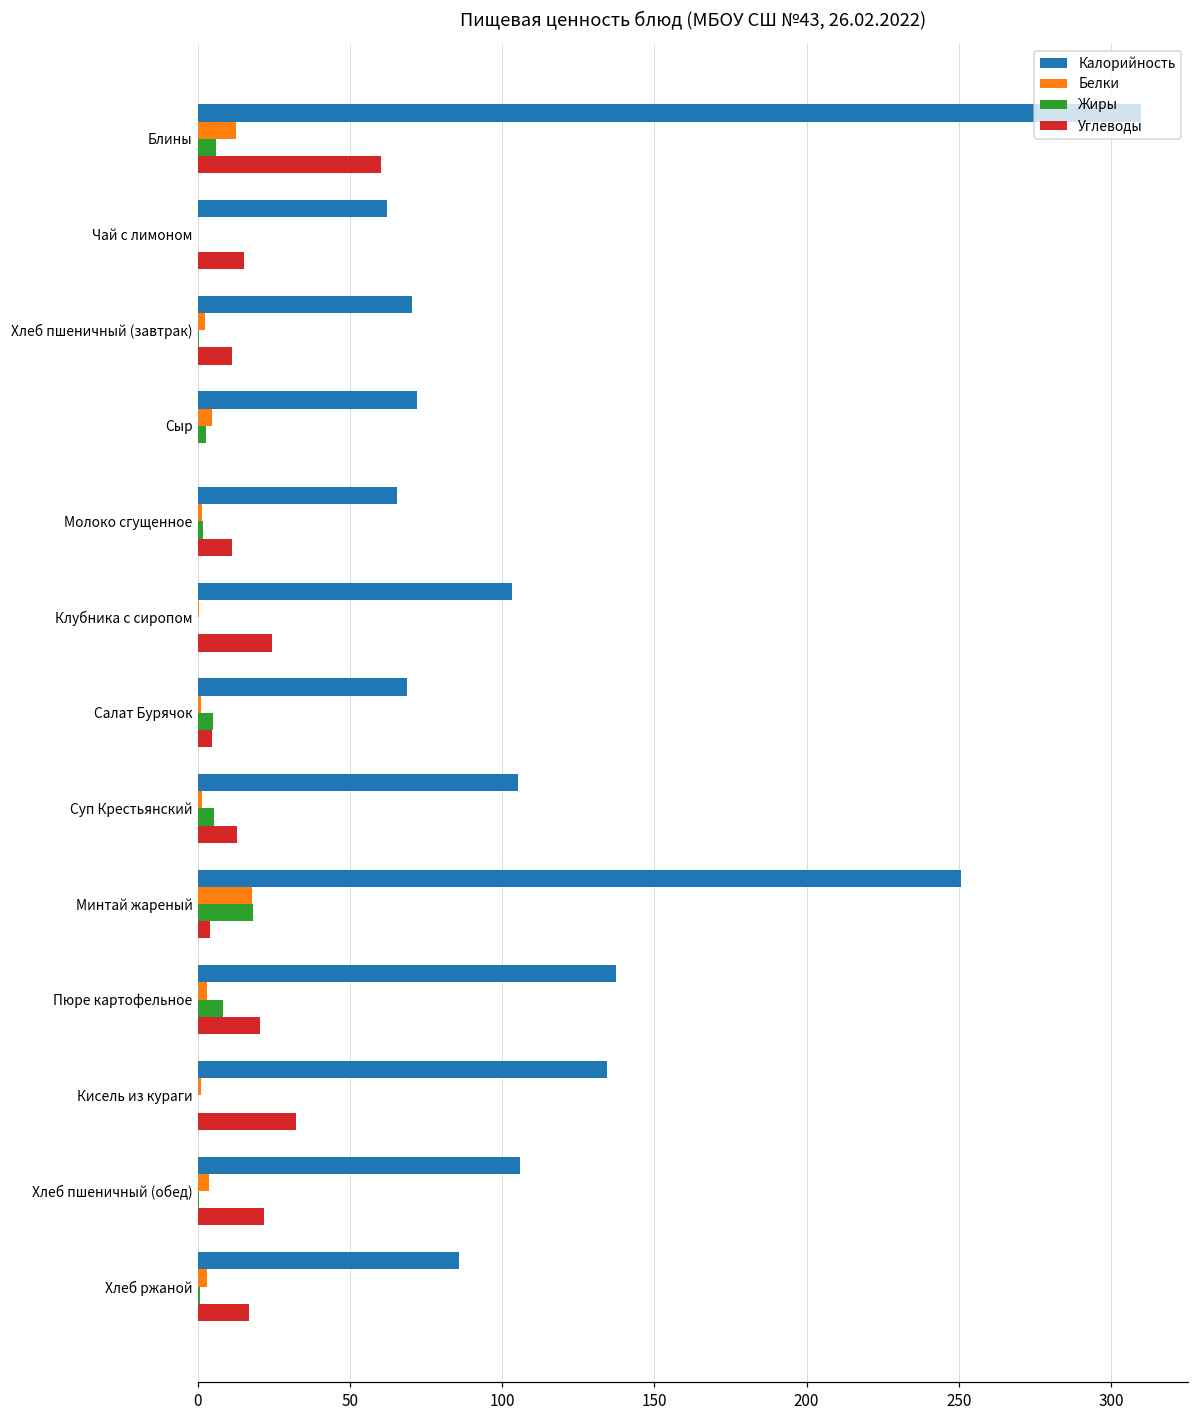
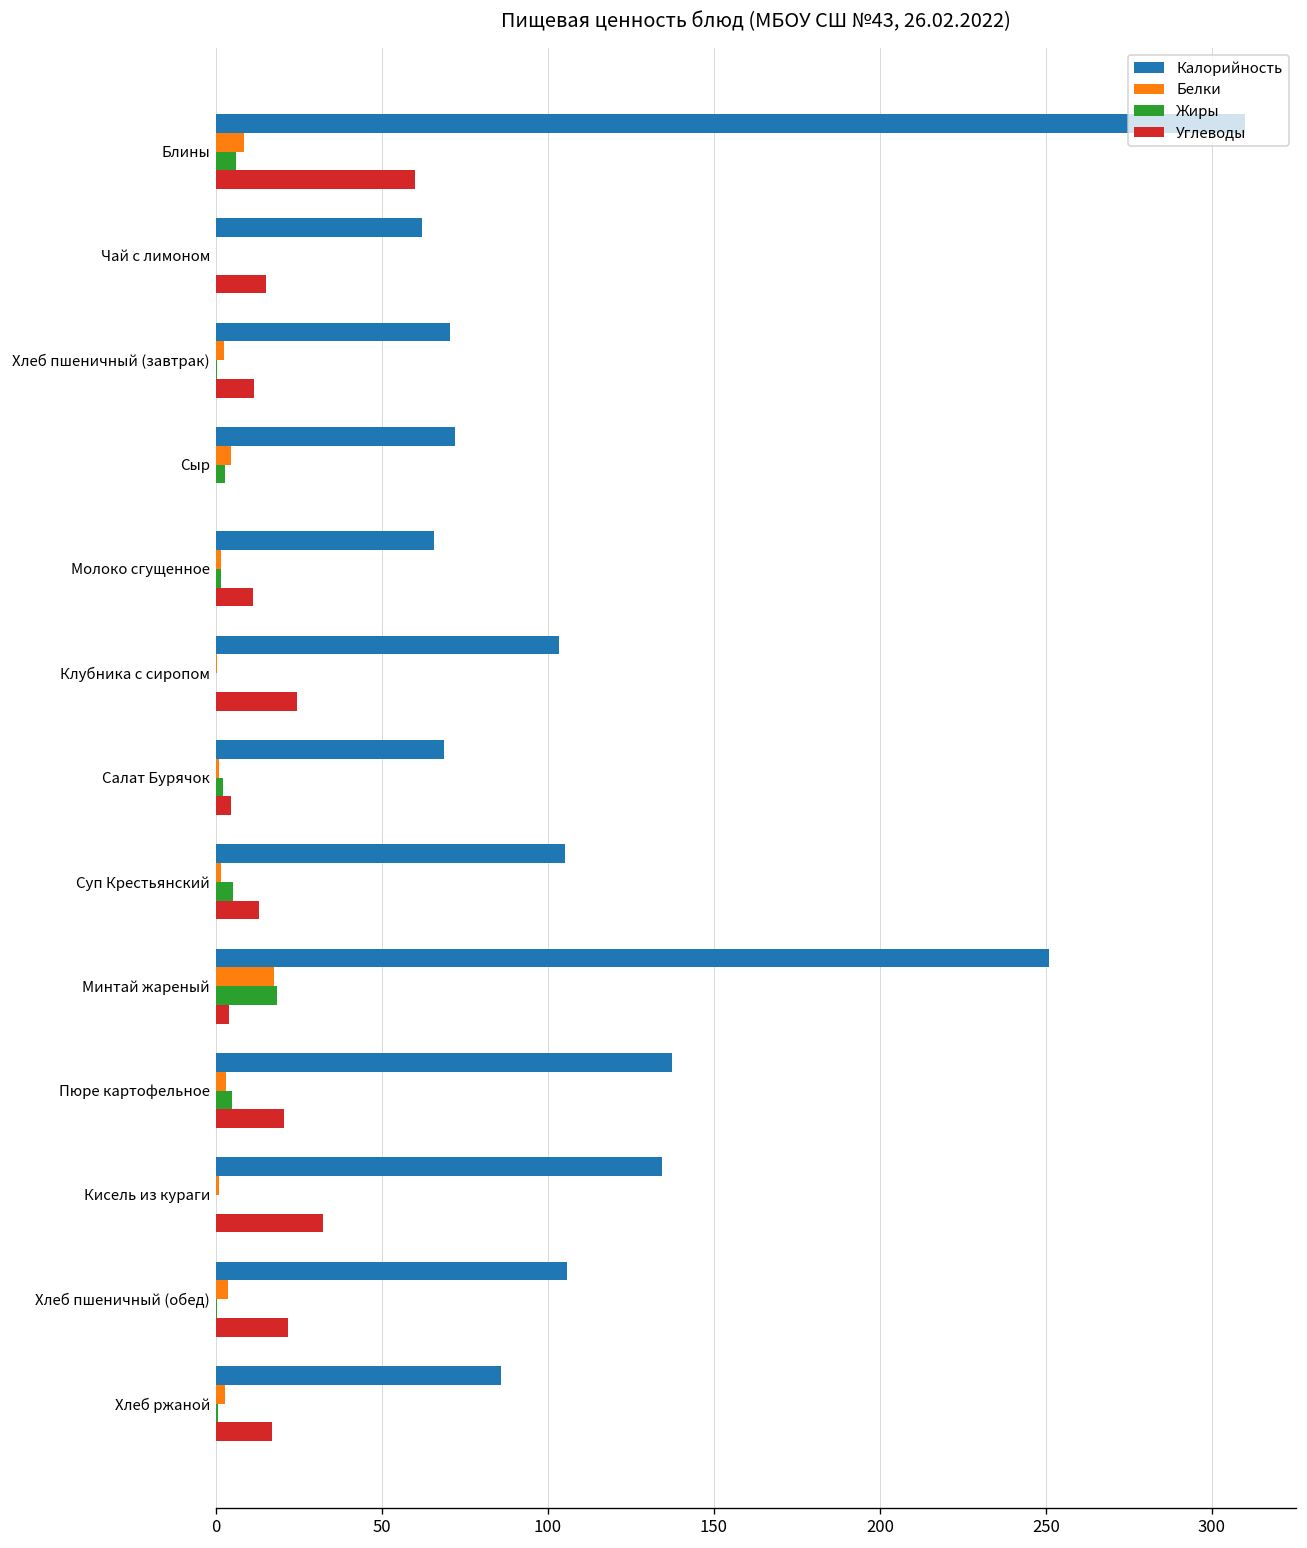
Белки, Блины: 13 -> 8
Жиры, Салат Бурячок: 5 -> 2
Жиры, Пюре картофельное: 8 -> 5
